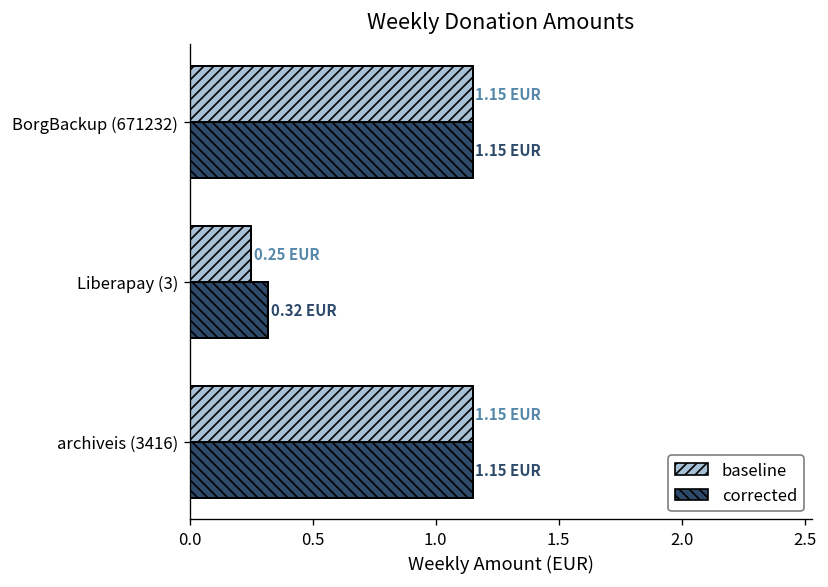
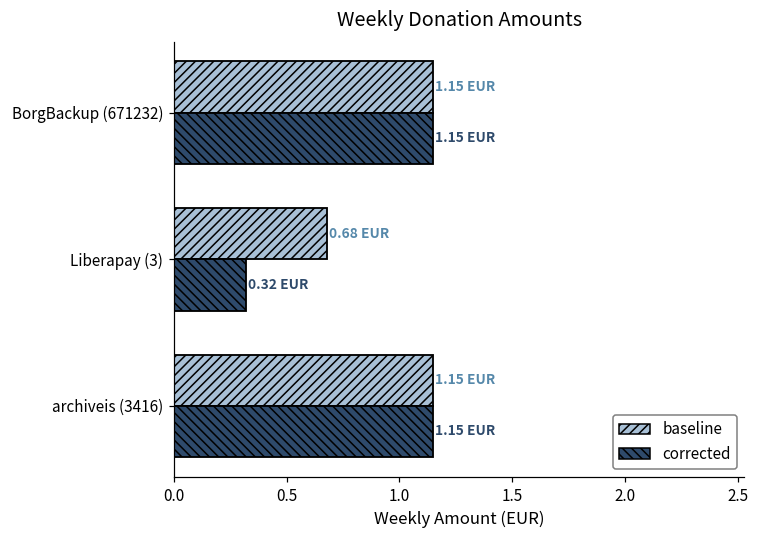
baseline, Liberapay (3): 0.25 -> 0.68
